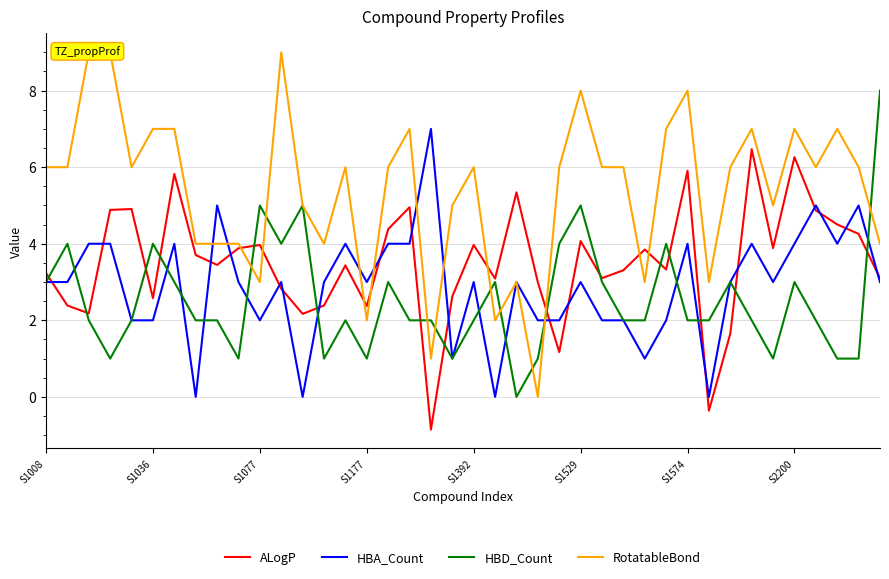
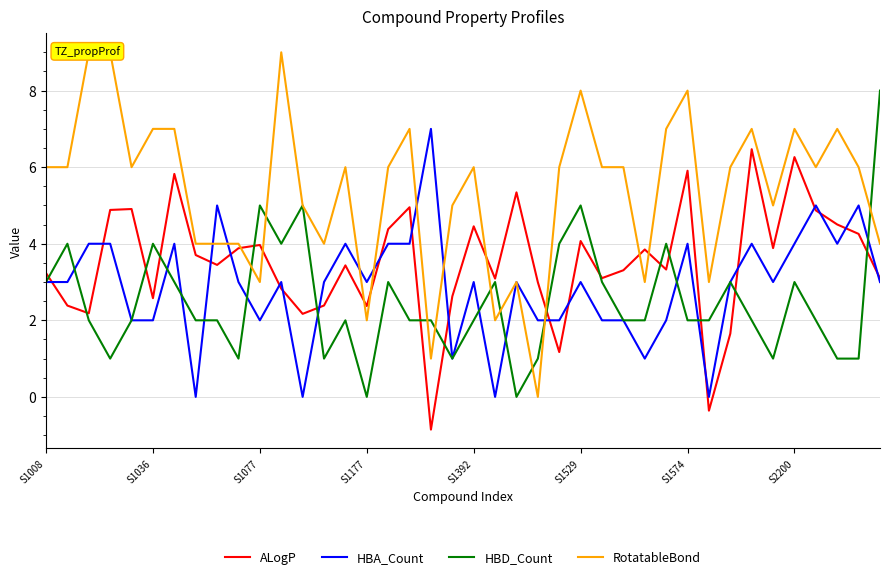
HBD_Count, S1177: 1 -> 0
ALogP, S1392: 4.0 -> 4.5
